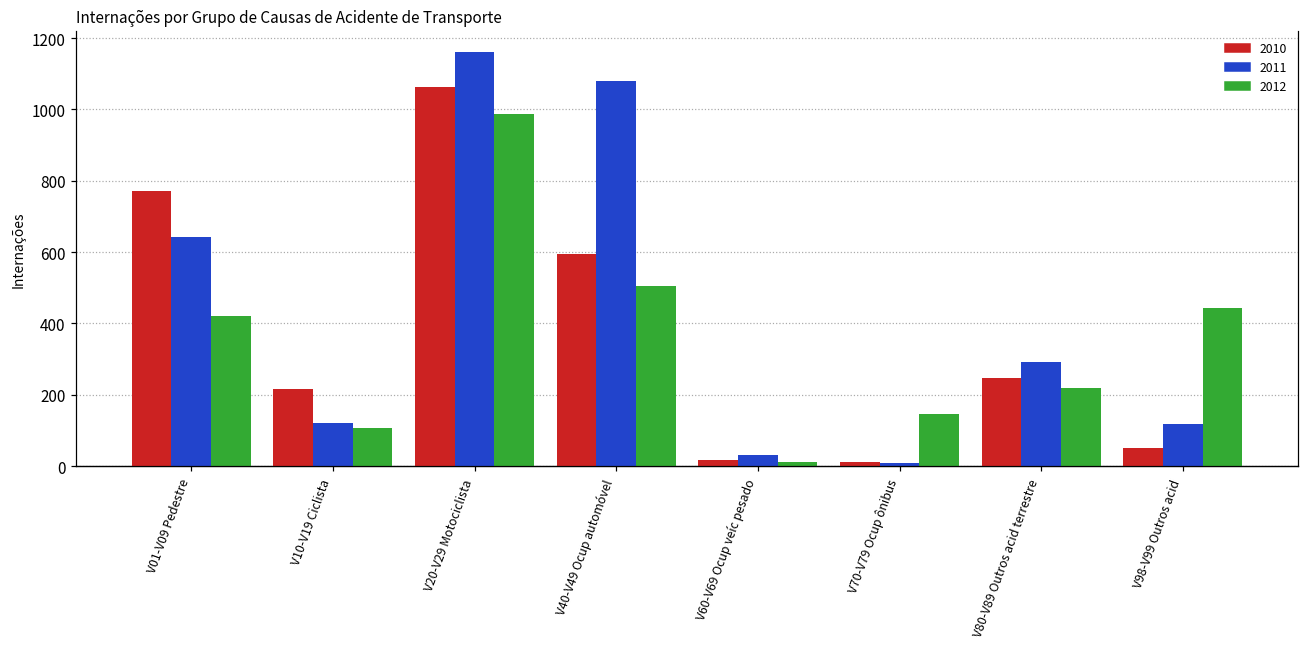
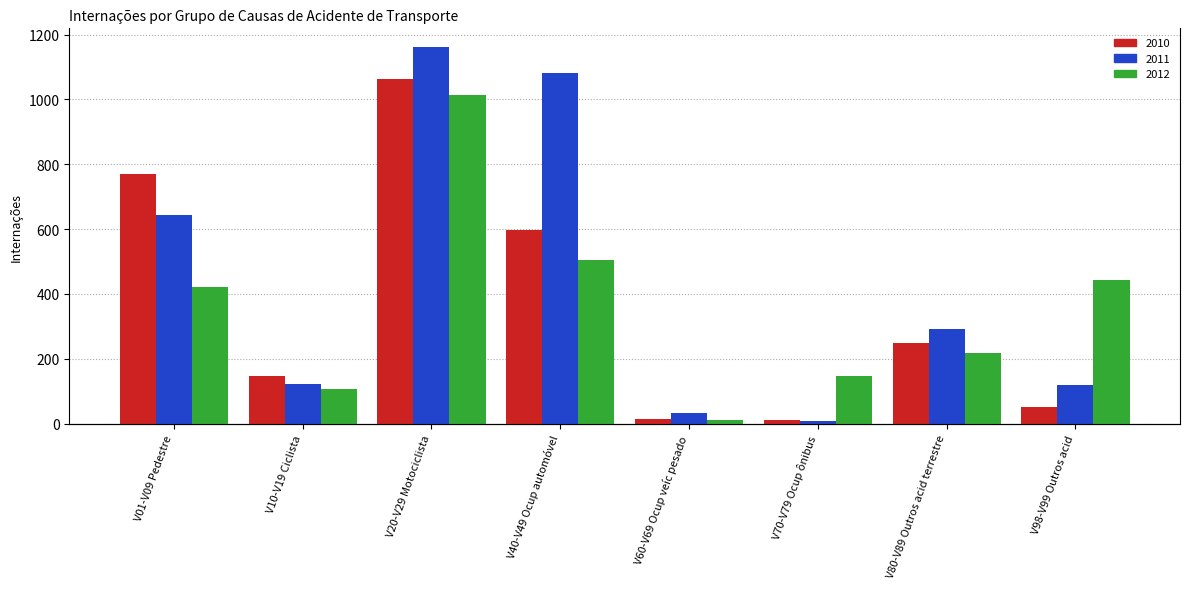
2010, V10-V19 Ciclista: 220 -> 150
2012, V20-V29 Motociclista: 990 -> 1010
